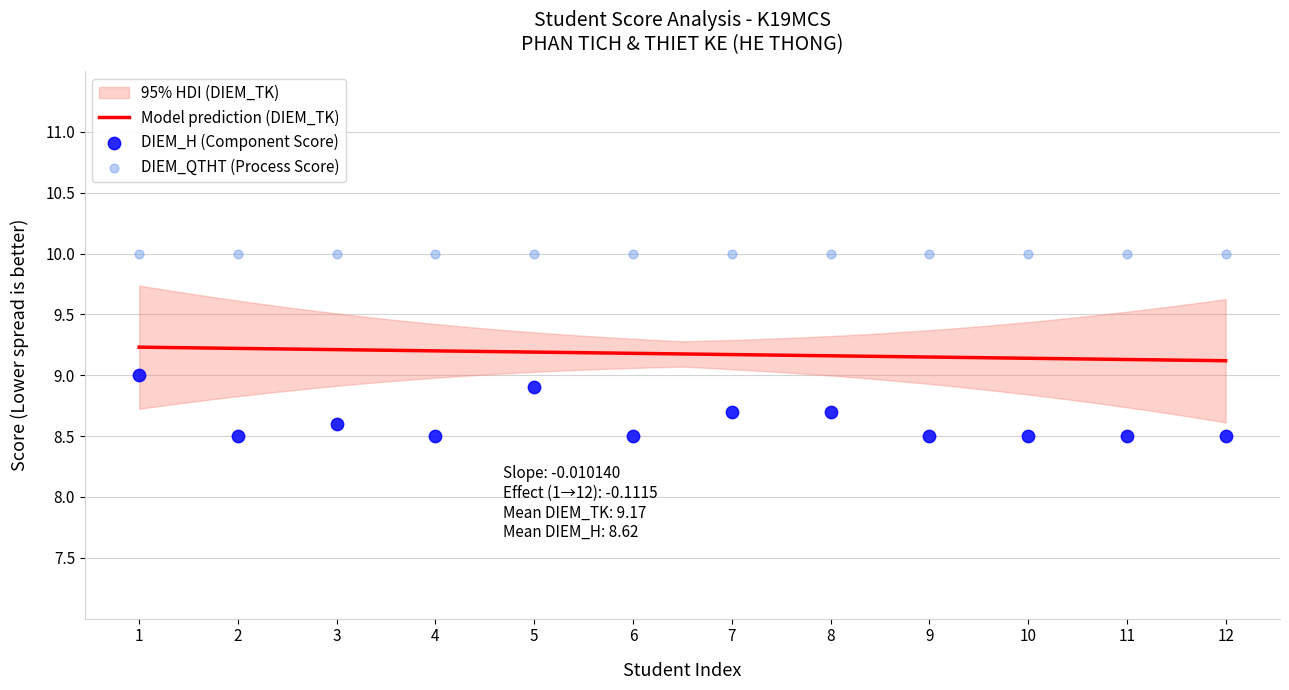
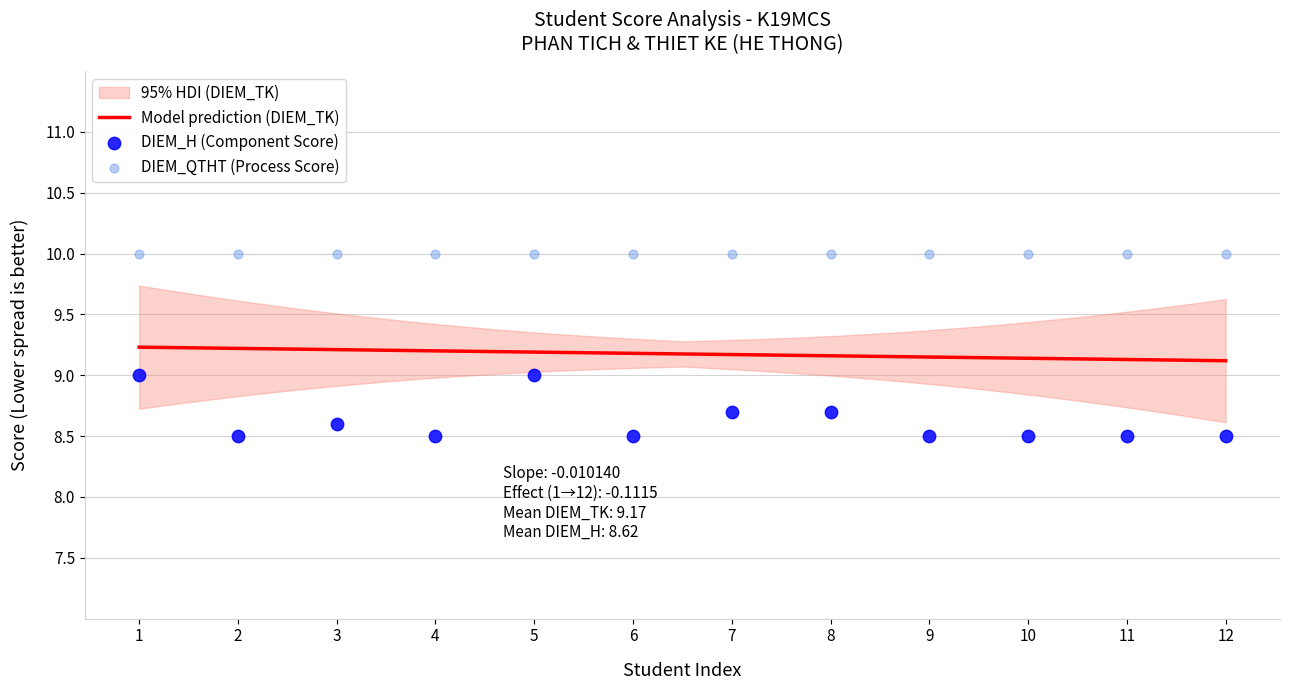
DIEM_H (Component Score), 5: 8.9 -> 9.0
